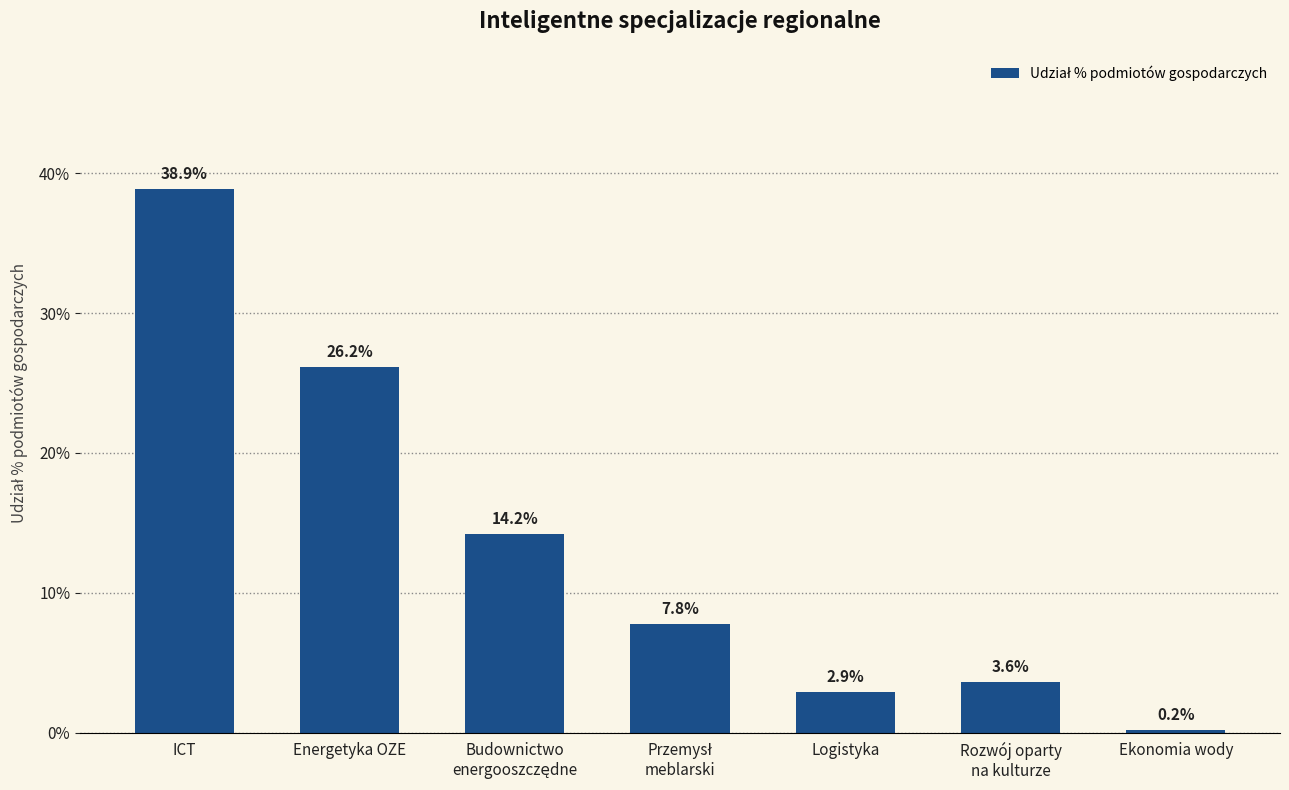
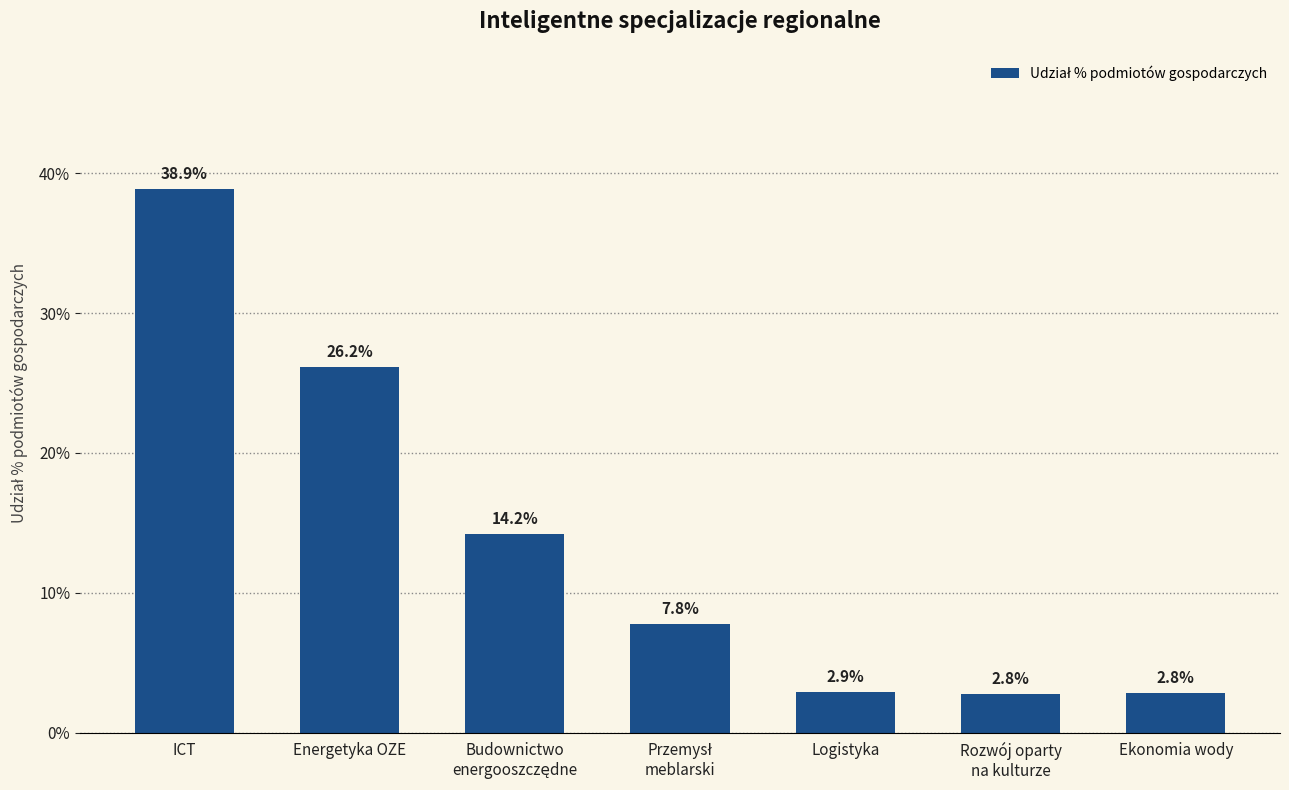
Rozwój oparty na kulturze: 3.6% -> 2.8%
Ekonomia wody: 0.2% -> 2.8%
